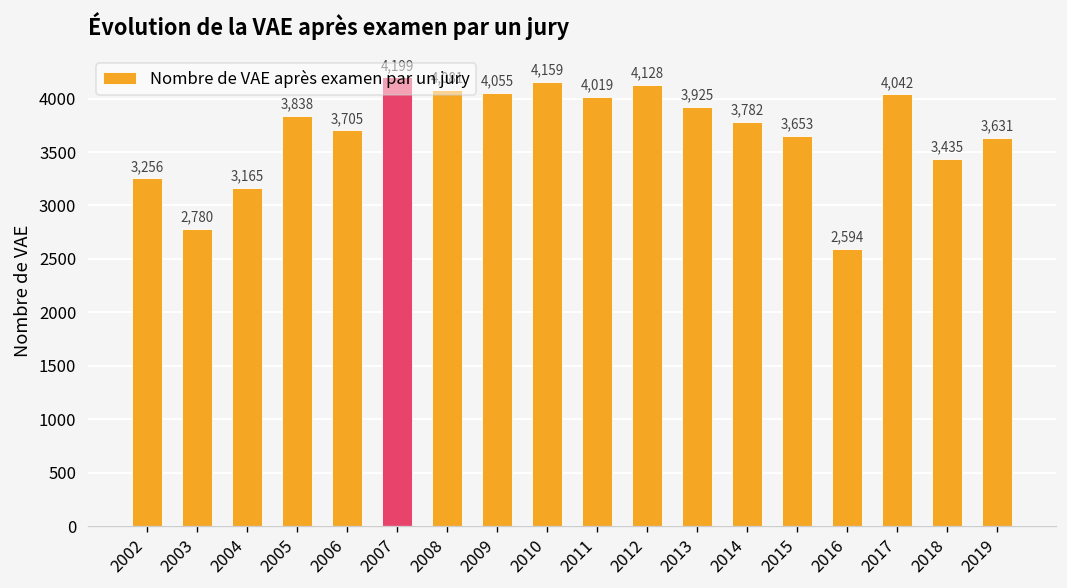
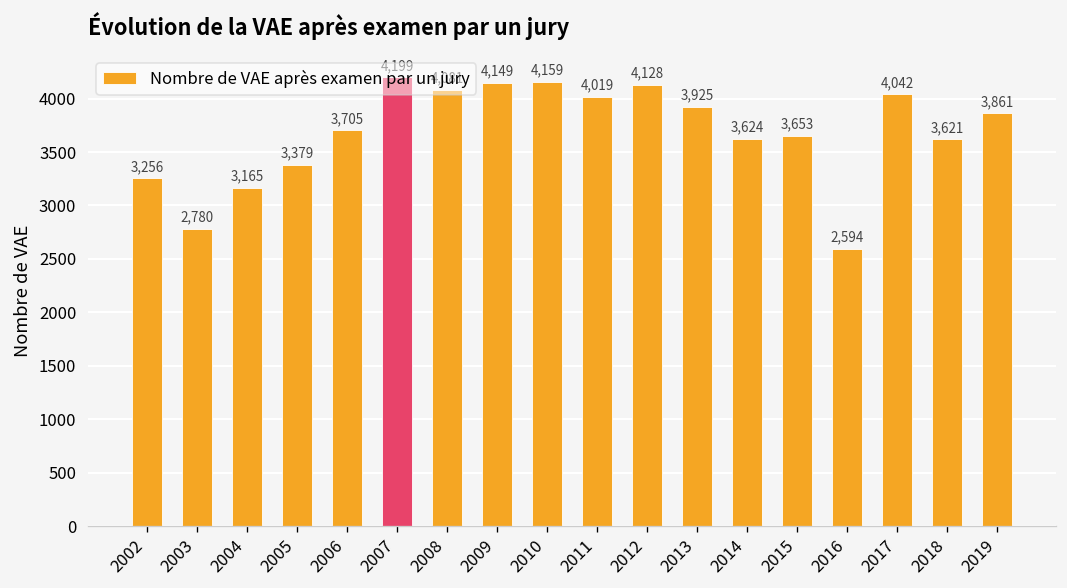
2005: 3,838 -> 3,379
2009: 4,055 -> 4,149
2014: 3,782 -> 3,624
2018: 3,435 -> 3,621
2019: 3,631 -> 3,861
